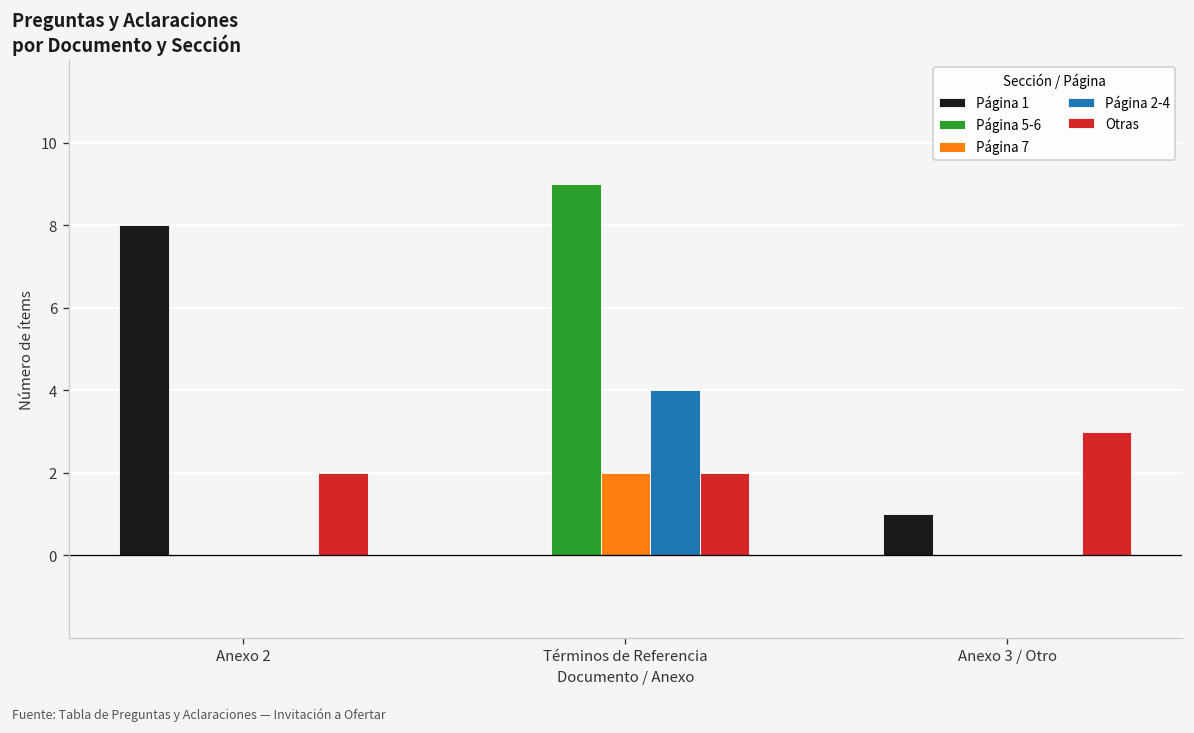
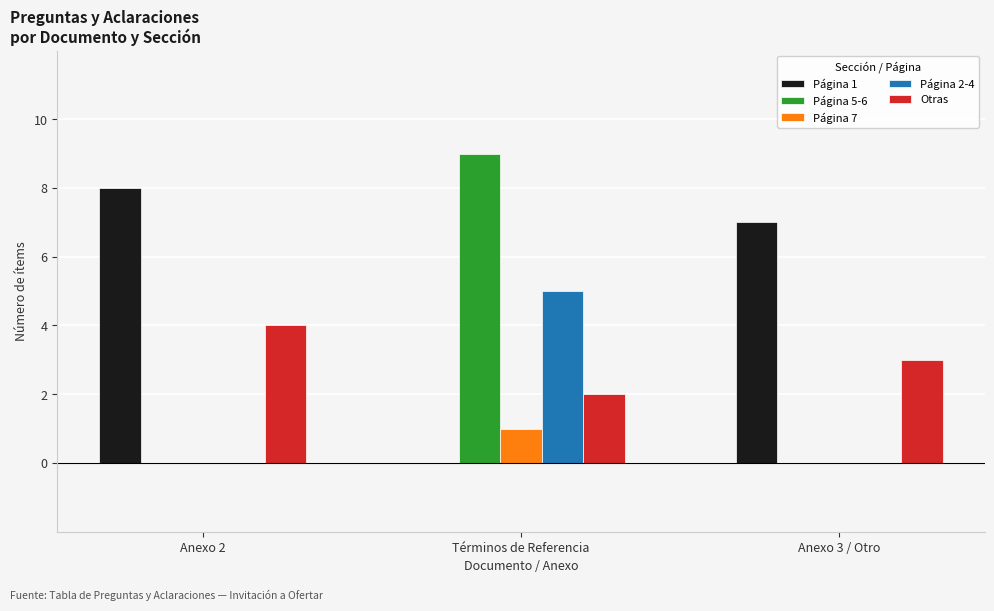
Otras, Anexo 2: 2 -> 4
Página 7, Términos de Referencia: 2 -> 1
Página 2-4, Términos de Referencia: 4 -> 5
Página 1, Anexo 3 / Otro: 1 -> 7
